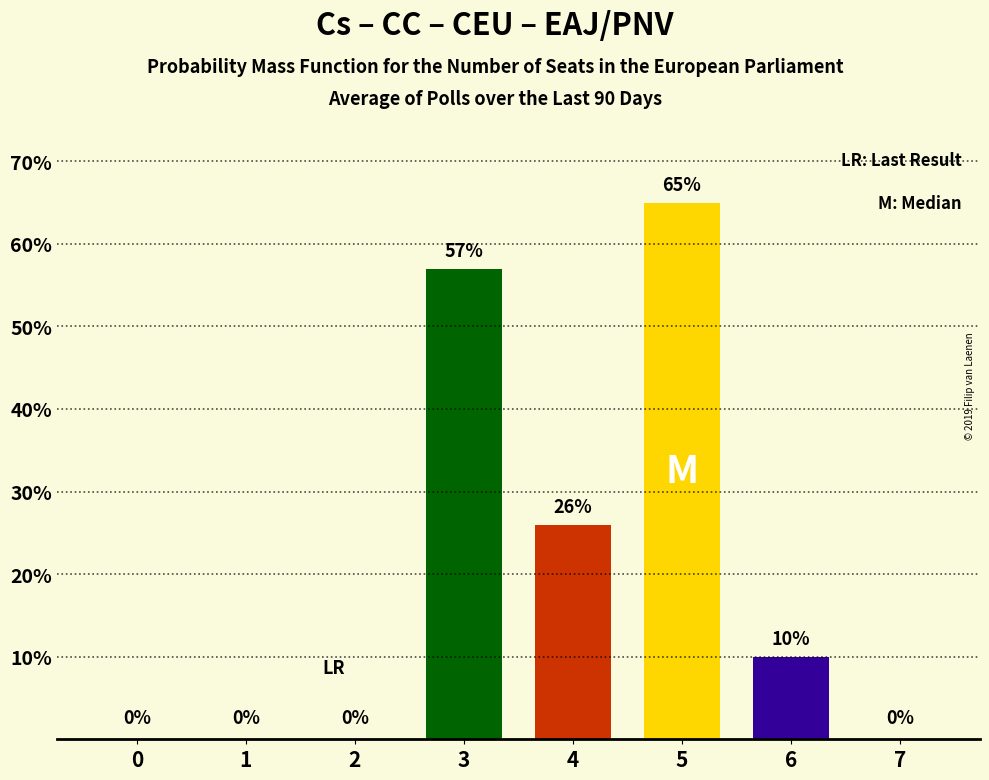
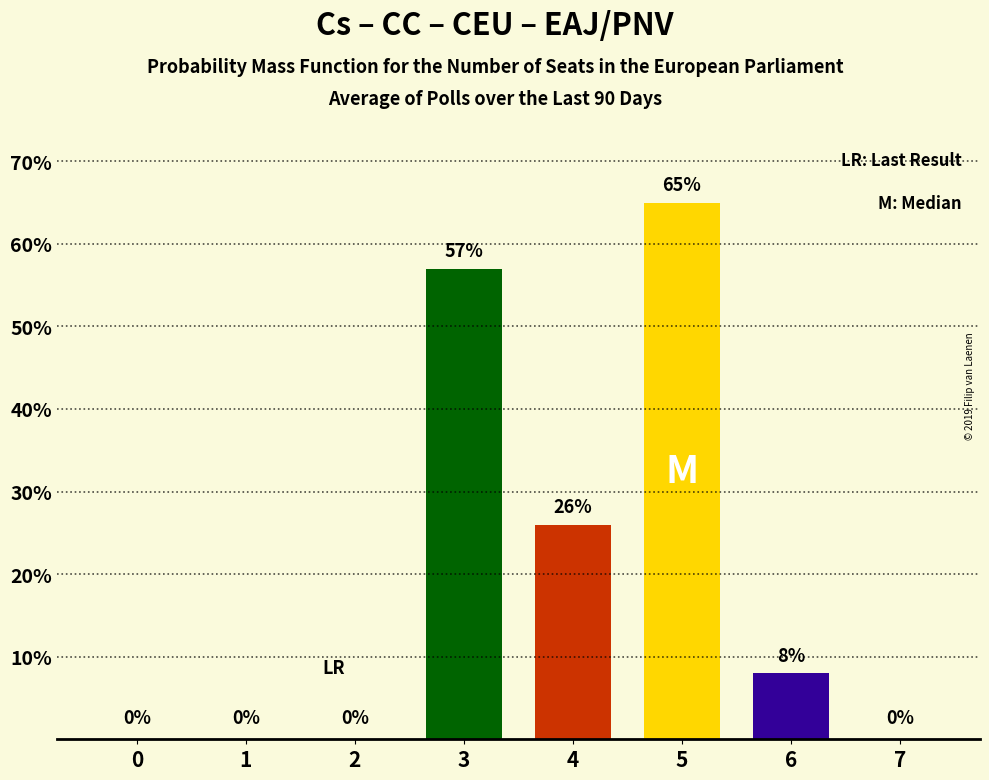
6: 10% -> 8%
